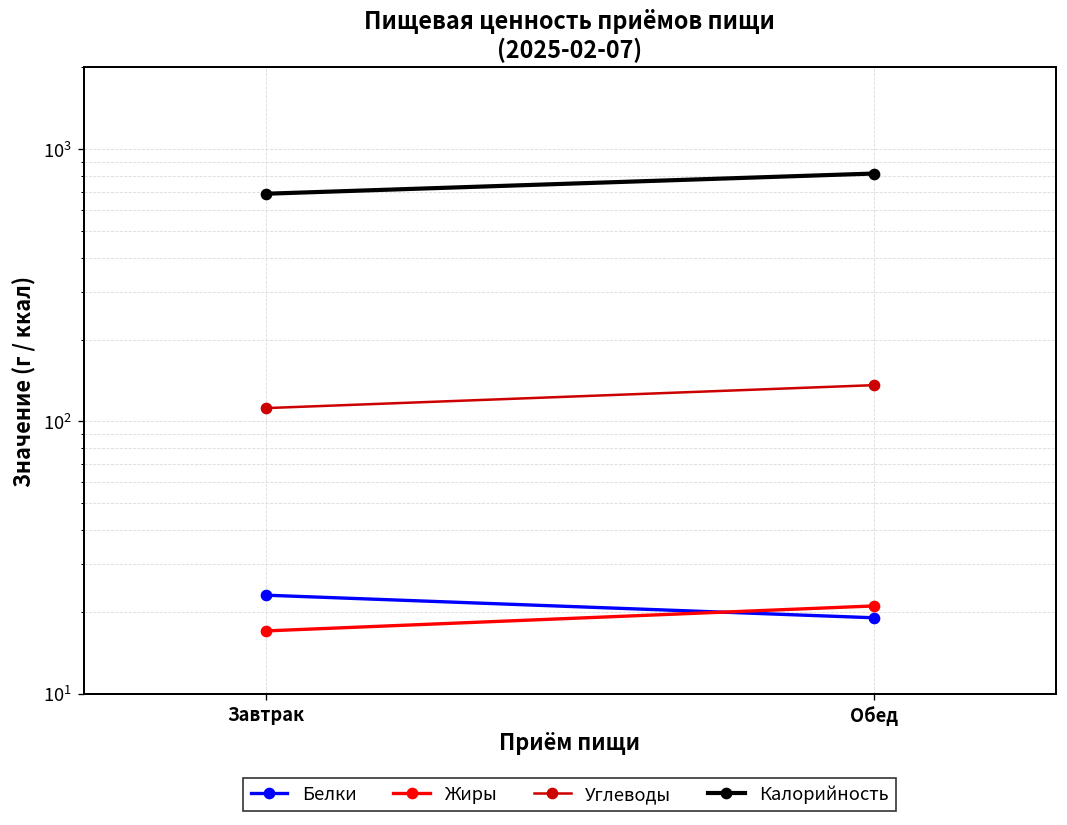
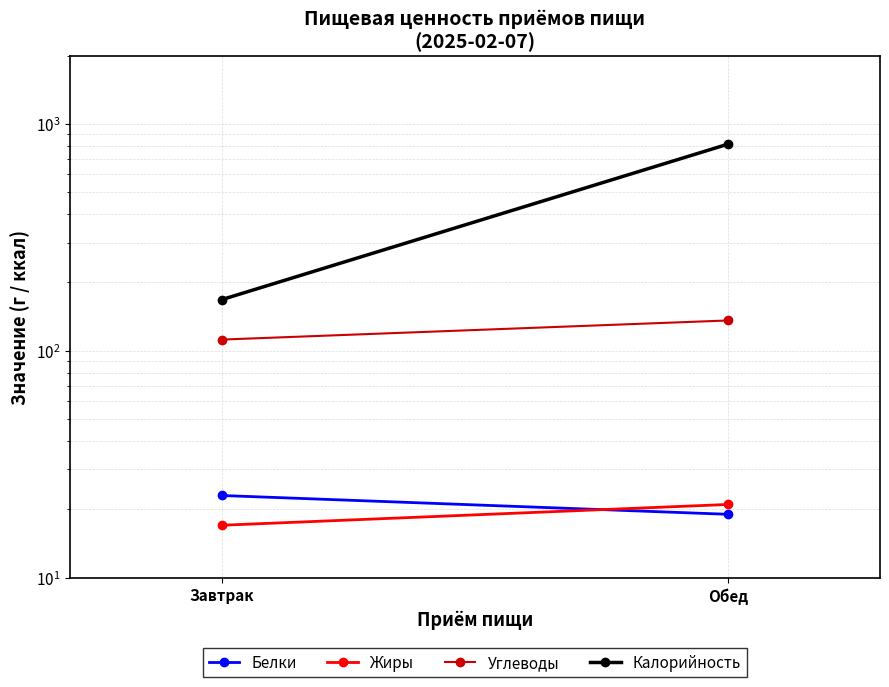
Калорийность, Завтрак: 690 -> 170
